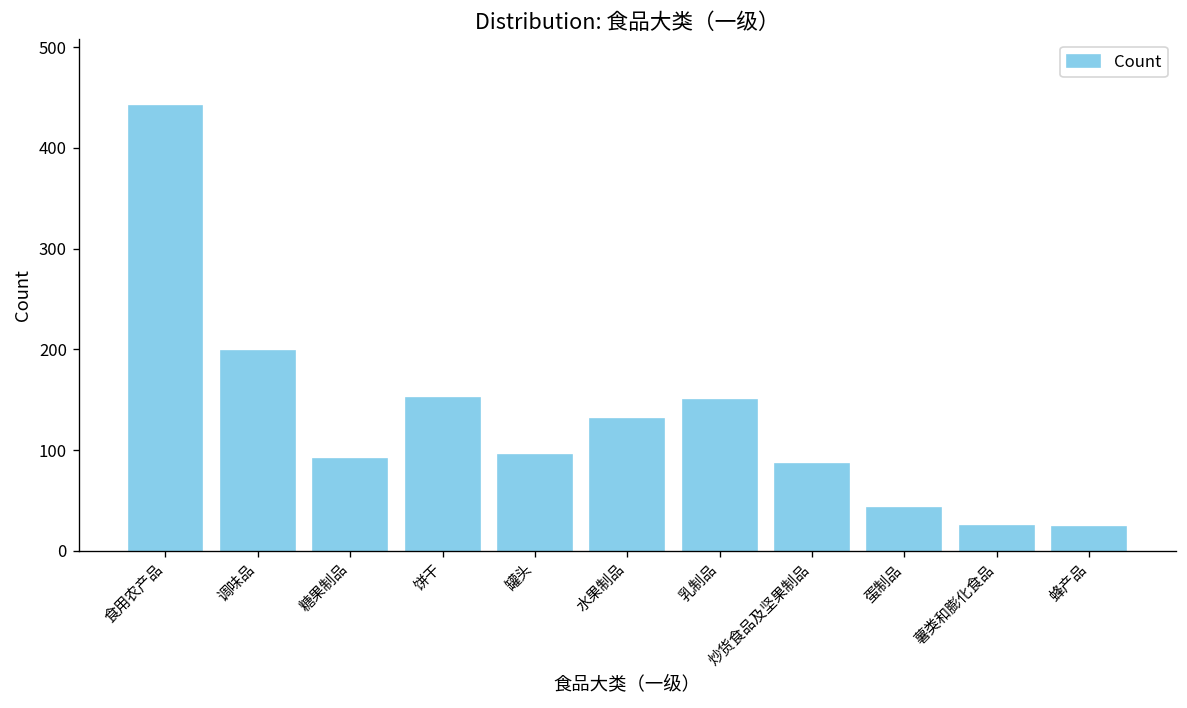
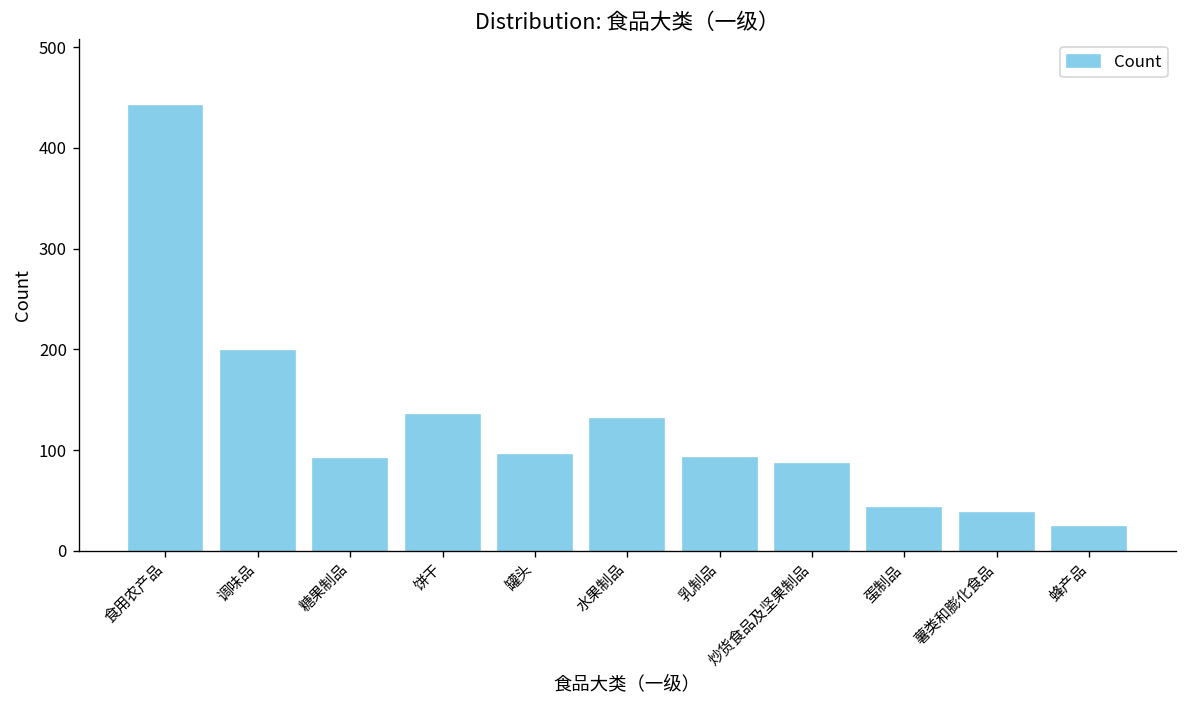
饼干: 150 -> 140
乳制品: 150 -> 90
薯类和膨化食品: 30 -> 40
